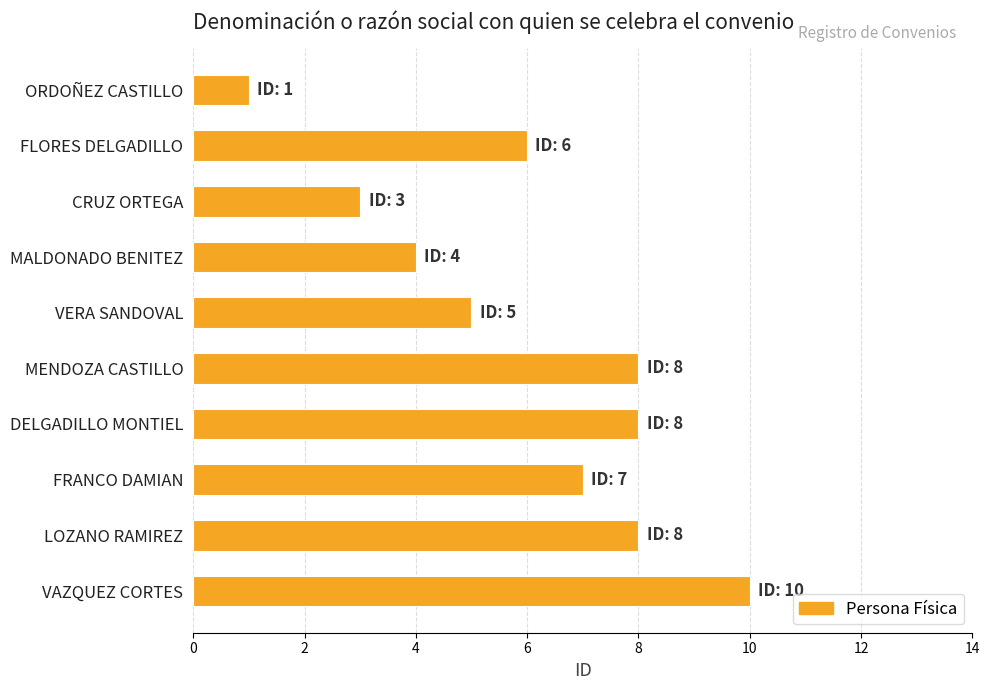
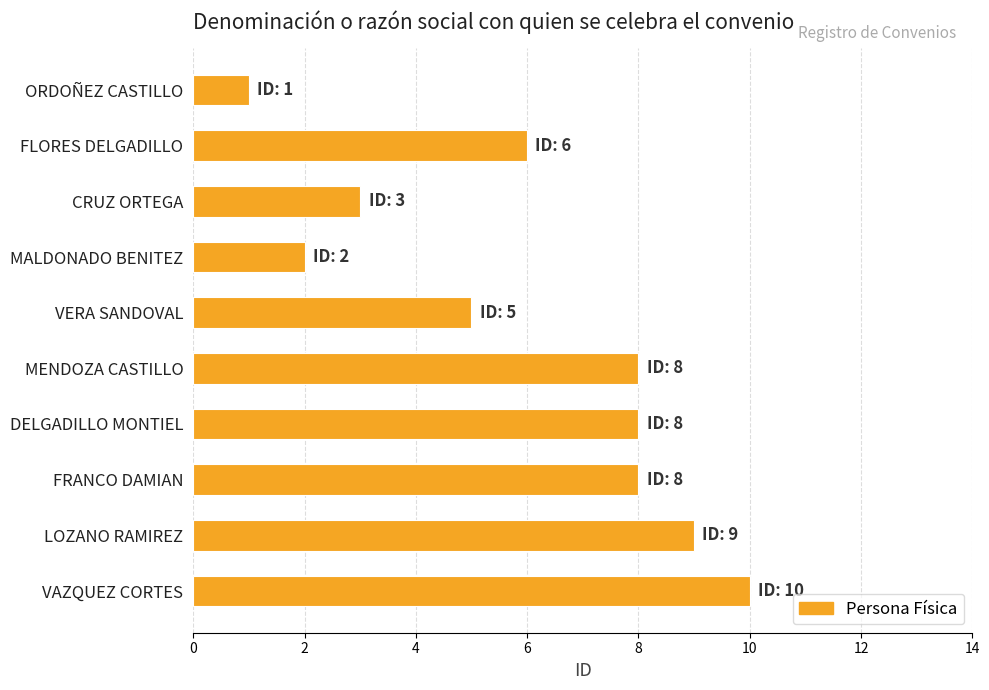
MALDONADO BENITEZ: 4 -> 2
FRANCO DAMIAN: 7 -> 8
LOZANO RAMIREZ: 8 -> 9
